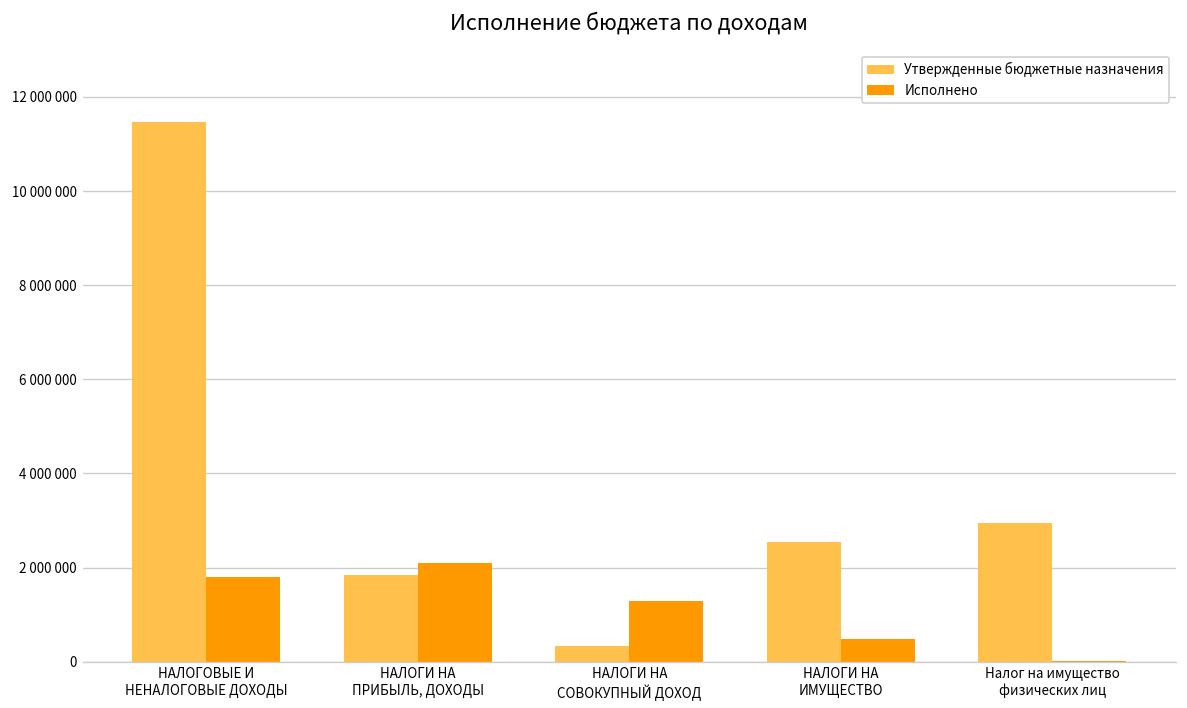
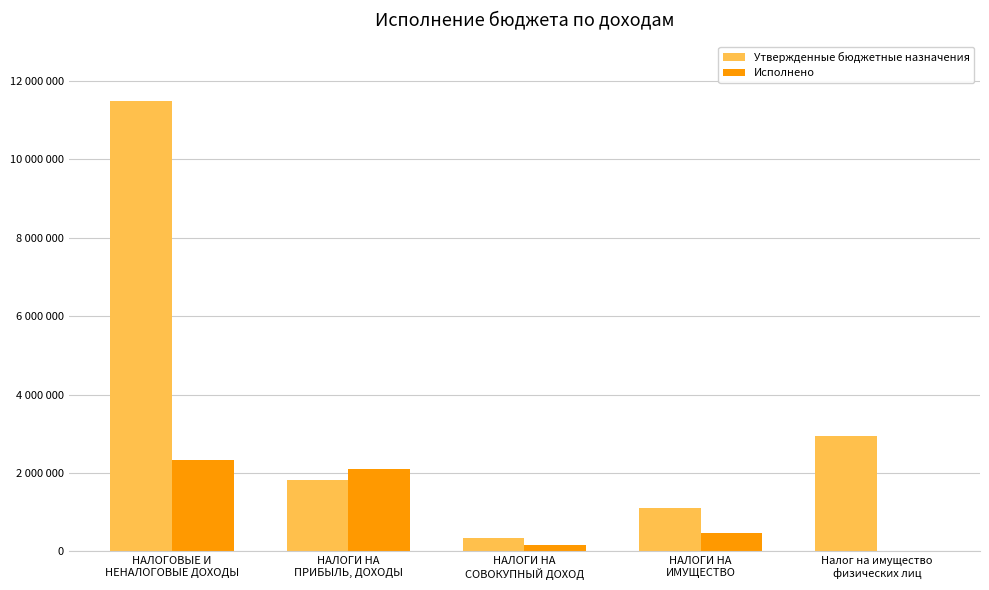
Исполнено, НАЛОГОВЫЕ И НЕНАЛОГОВЫЕ ДОХОДЫ: 1800000 -> 2300000
Исполнено, НАЛОГИ НА СОВОКУПНЫЙ ДОХОД: 1300000 -> 200000
Утвержденные бюджетные назначения, НАЛОГИ НА ИМУЩЕСТВО: 2600000 -> 1100000
